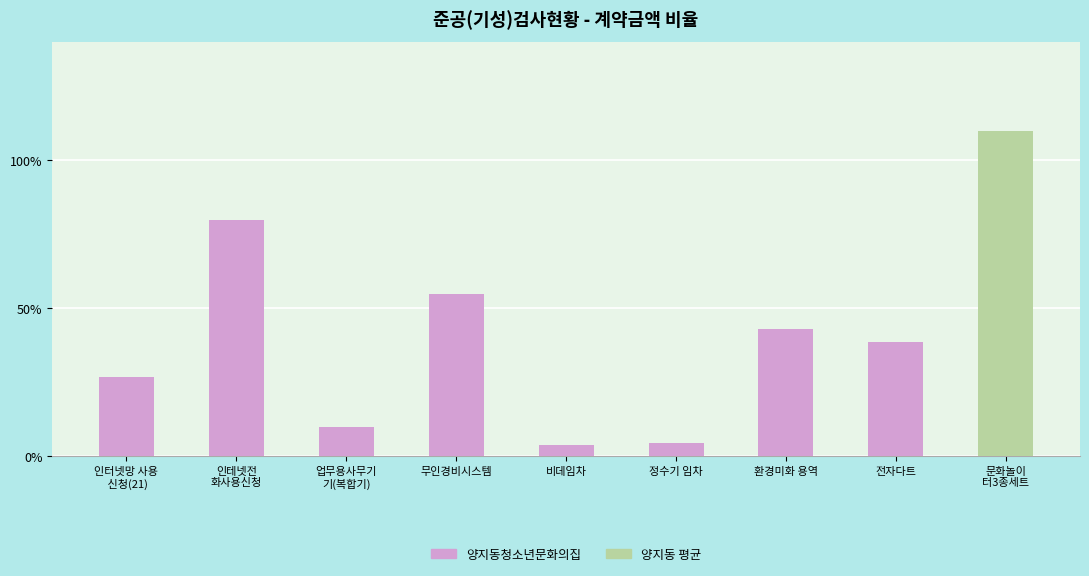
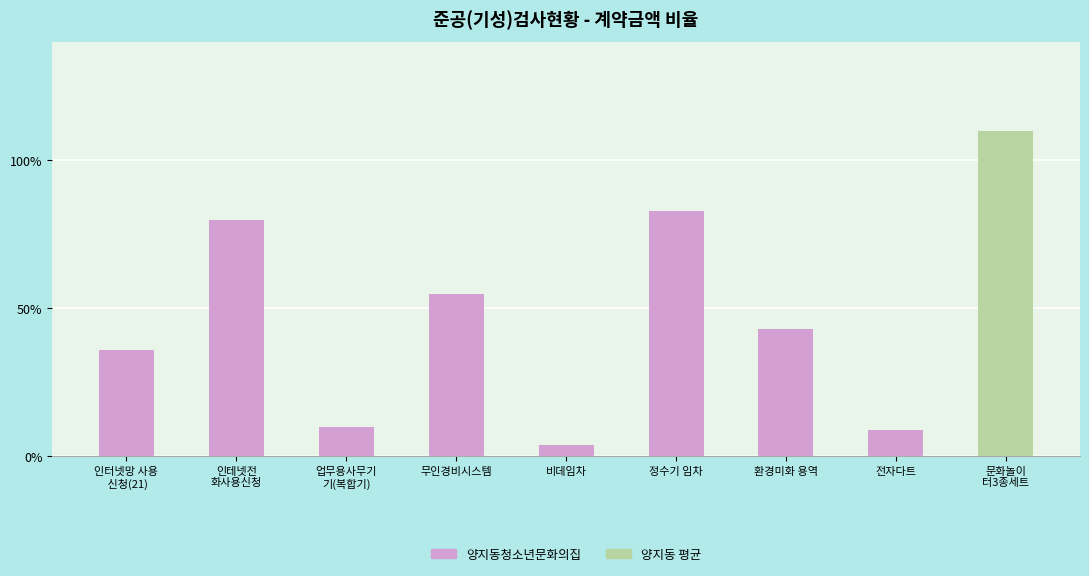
양지동청소년문화의집, 인터넷망 사용 신청(21): 27% -> 36%
양지동청소년문화의집, 정수기 임차: 5% -> 83%
양지동청소년문화의집, 전자다트: 38% -> 9%
